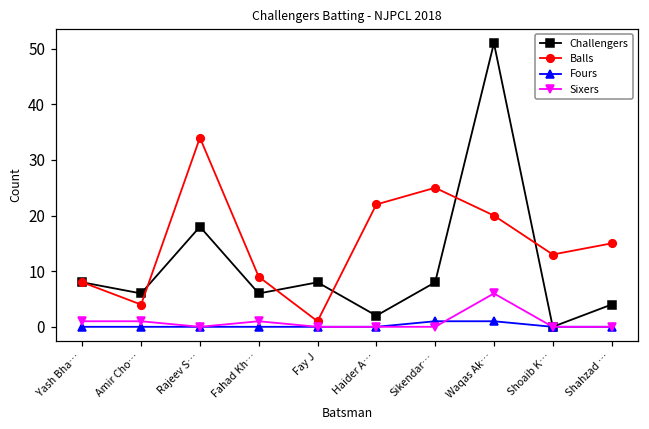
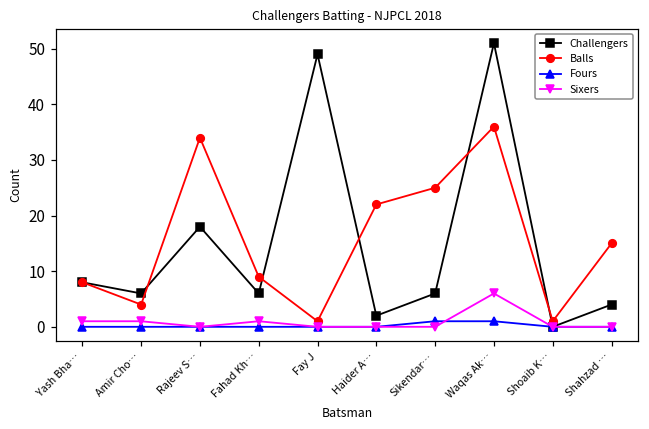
Challengers, Fay J: 8 -> 49
Challengers, Sikendar…: 8 -> 6
Balls, Waqas Ak…: 20 -> 36
Balls, Shoaib K…: 13 -> 1
